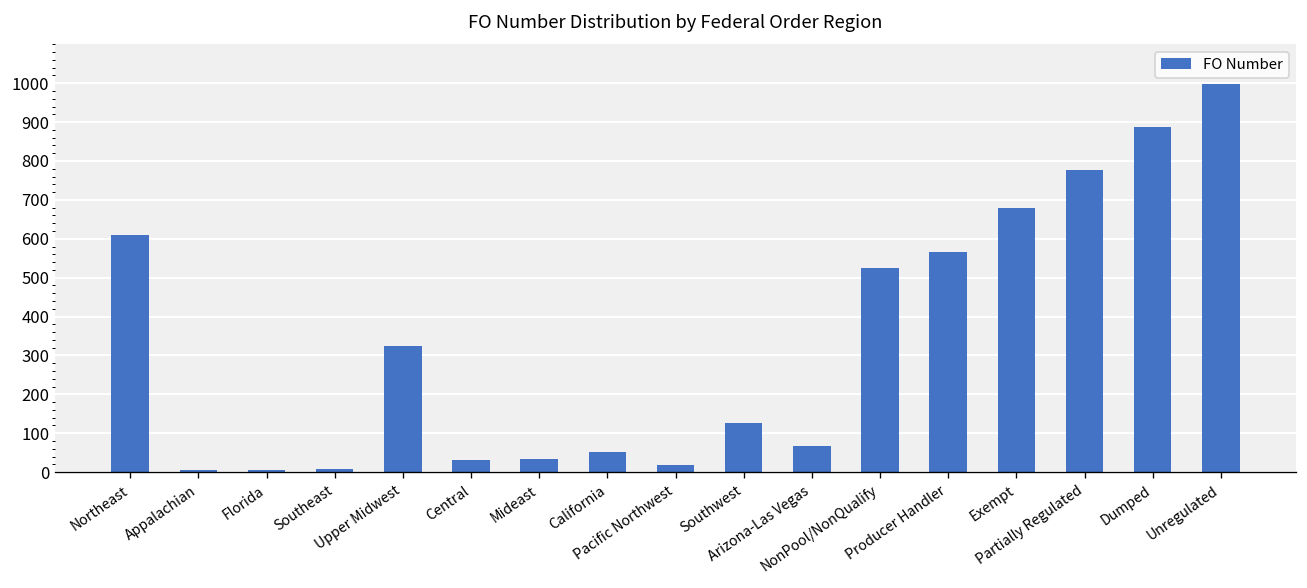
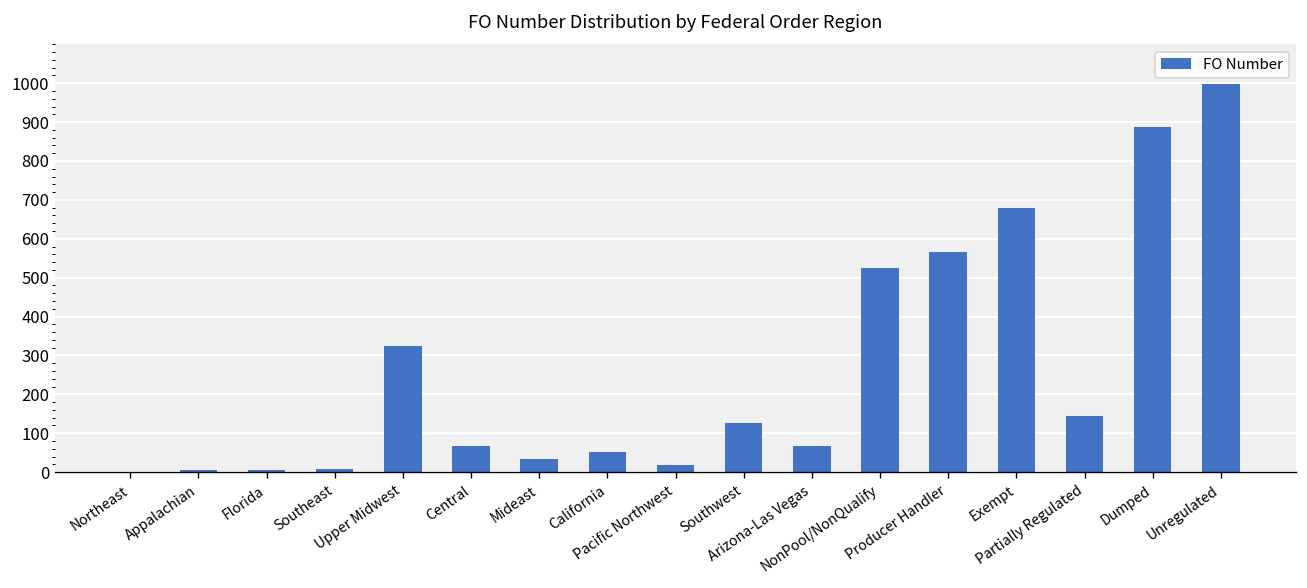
Northeast: 610 -> 0
Central: 30 -> 70
Partially Regulated: 780 -> 140
